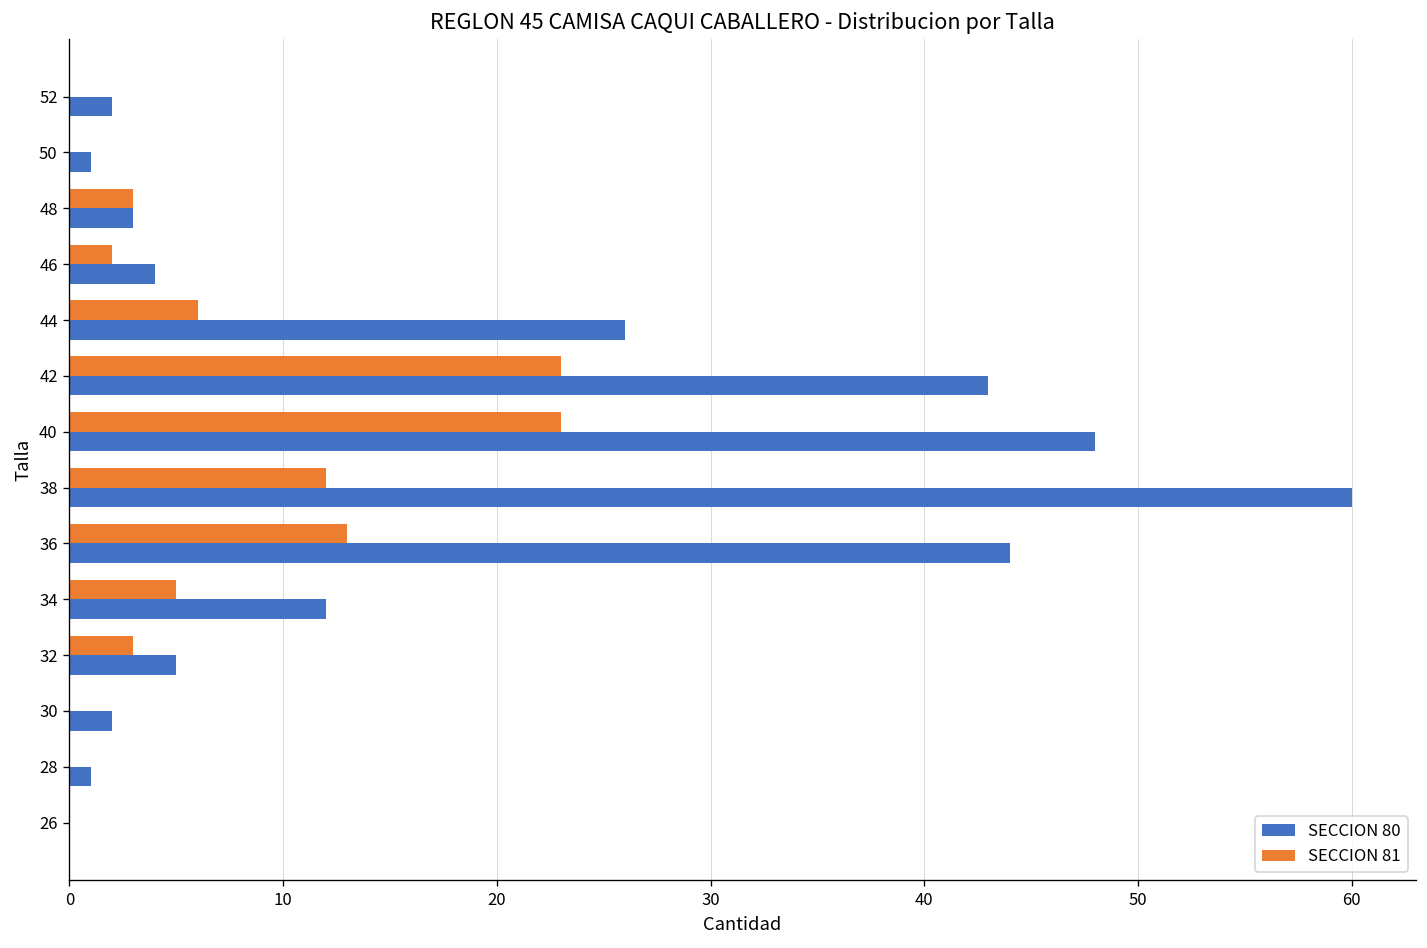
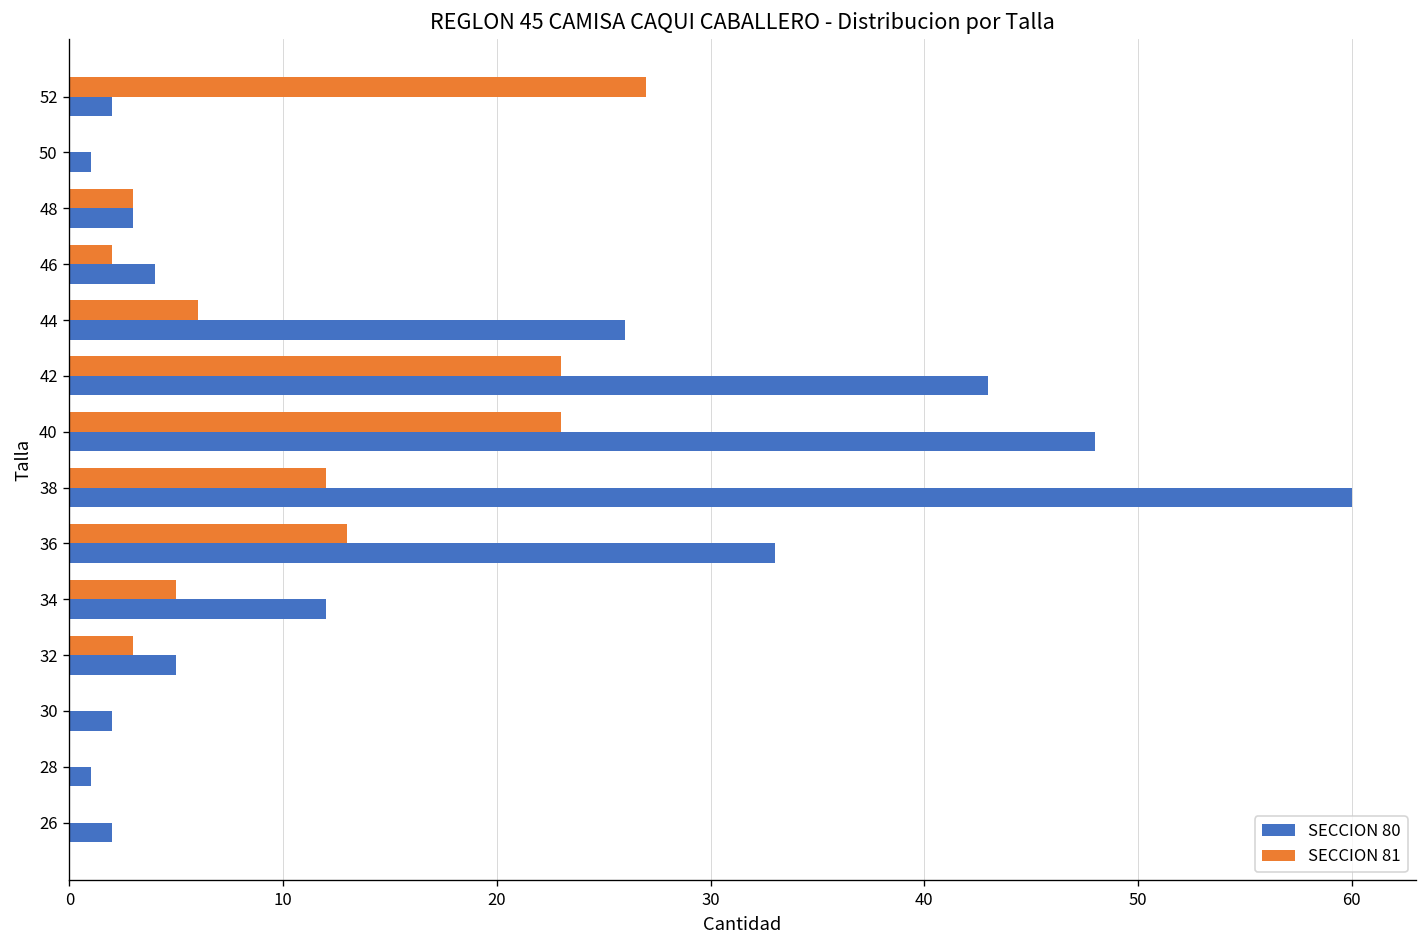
SECCION 81, 52: 0 -> 27
SECCION 80, 36: 44 -> 33
SECCION 80, 26: 0 -> 2
